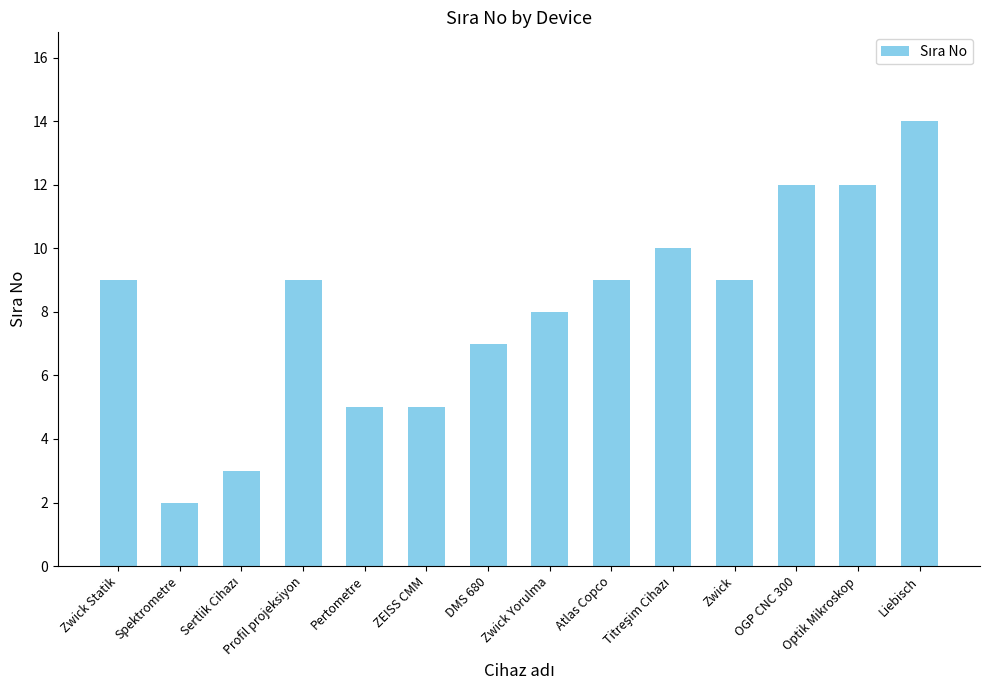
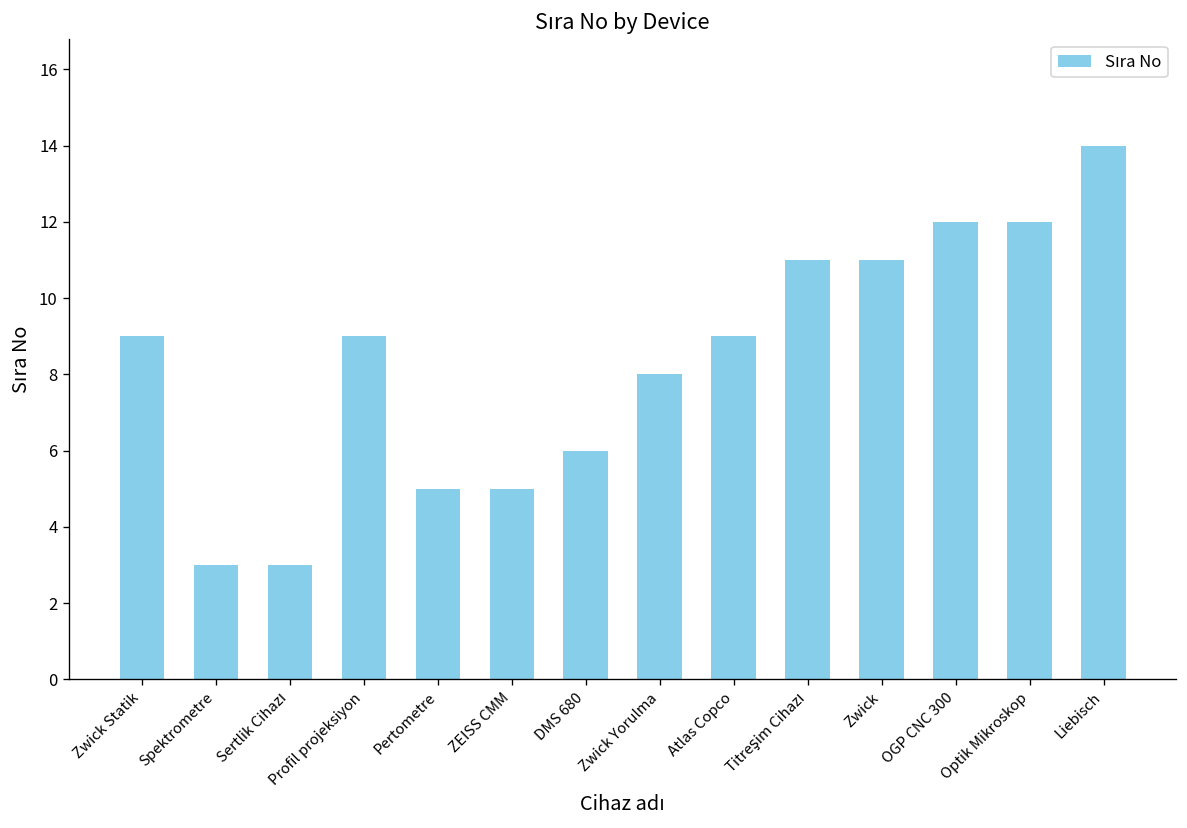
Spektrometre: 2 -> 3
DMS 680: 7 -> 6
Titreşim Cihazı: 10 -> 11
Zwick: 9 -> 11
